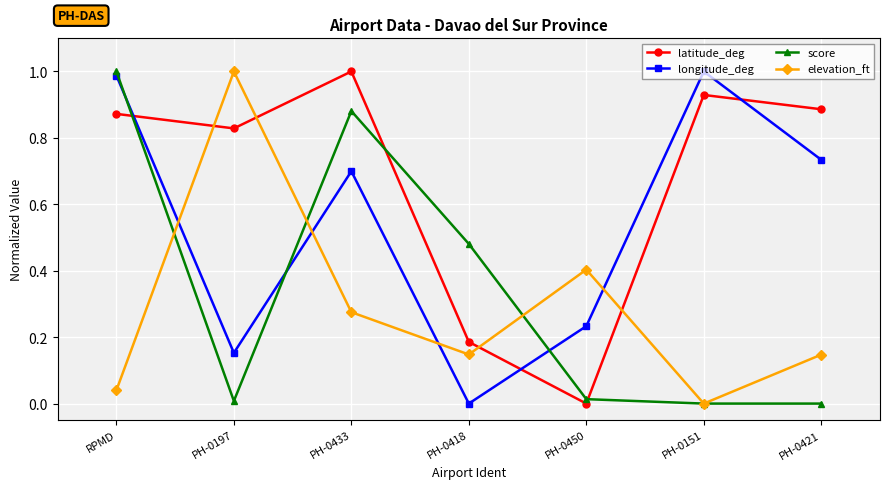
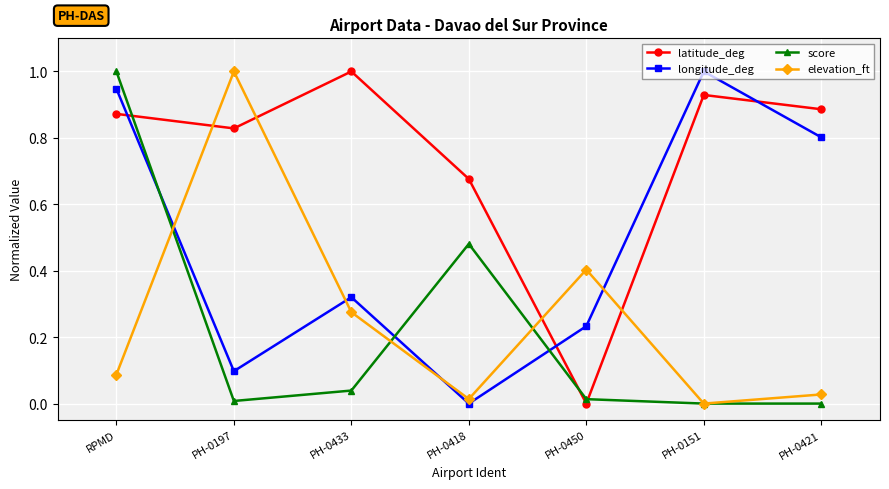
longitude_deg, RPMD: 0.99 -> 0.95
elevation_ft, RPMD: 0.04 -> 0.09
longitude_deg, PH-0197: 0.15 -> 0.10
longitude_deg, PH-0433: 0.70 -> 0.32
score, PH-0433: 0.88 -> 0.04
latitude_deg, PH-0418: 0.19 -> 0.68
elevation_ft, PH-0418: 0.15 -> 0.01
longitude_deg, PH-0421: 0.73 -> 0.80
elevation_ft, PH-0421: 0.15 -> 0.03
